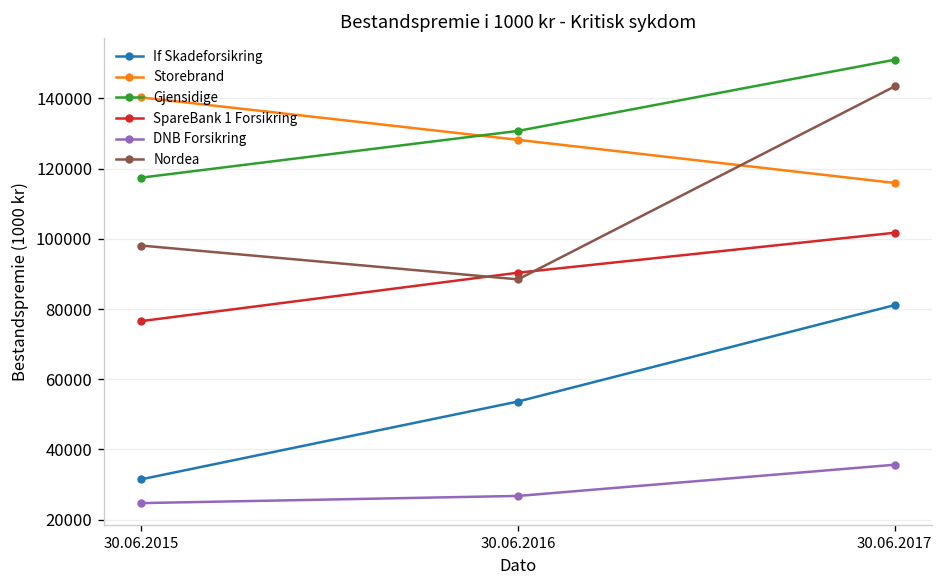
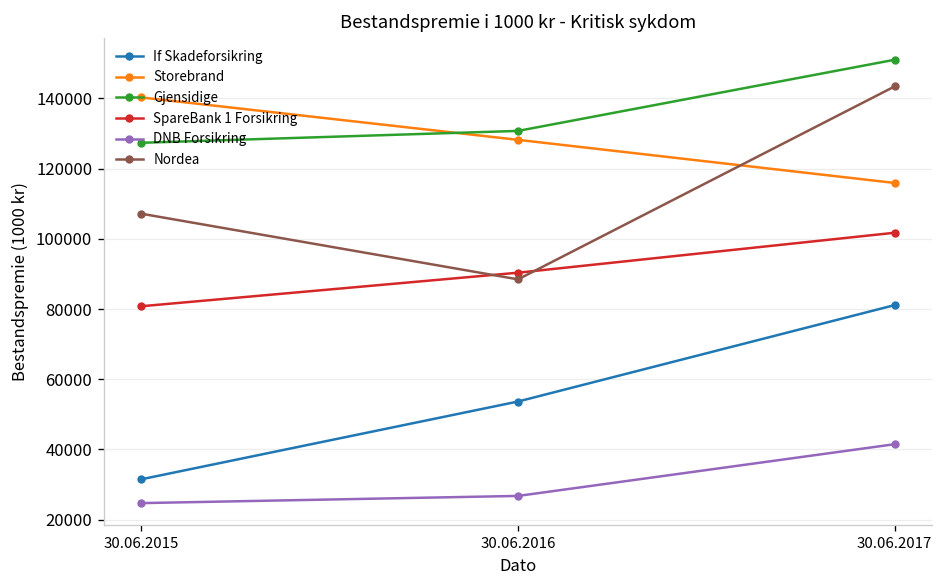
Gjensidige, 30.06.2015: 117000 -> 127000
SpareBank 1 Forsikring, 30.06.2015: 77000 -> 81000
Nordea, 30.06.2015: 98000 -> 107000
DNB Forsikring, 30.06.2017: 36000 -> 41000
